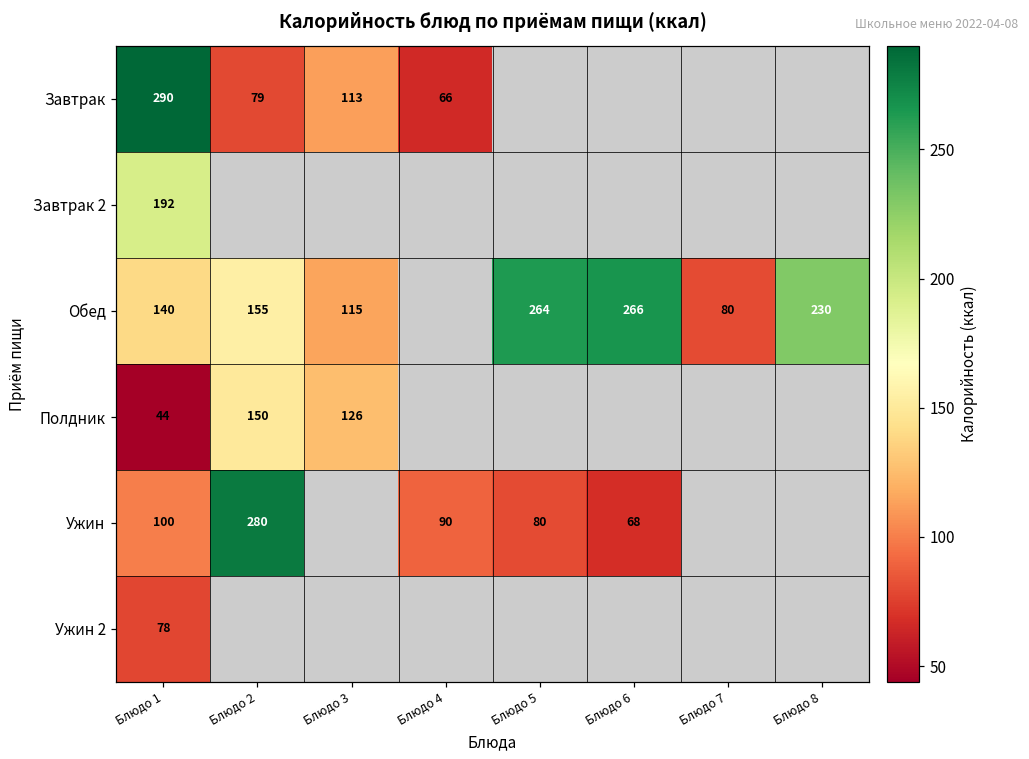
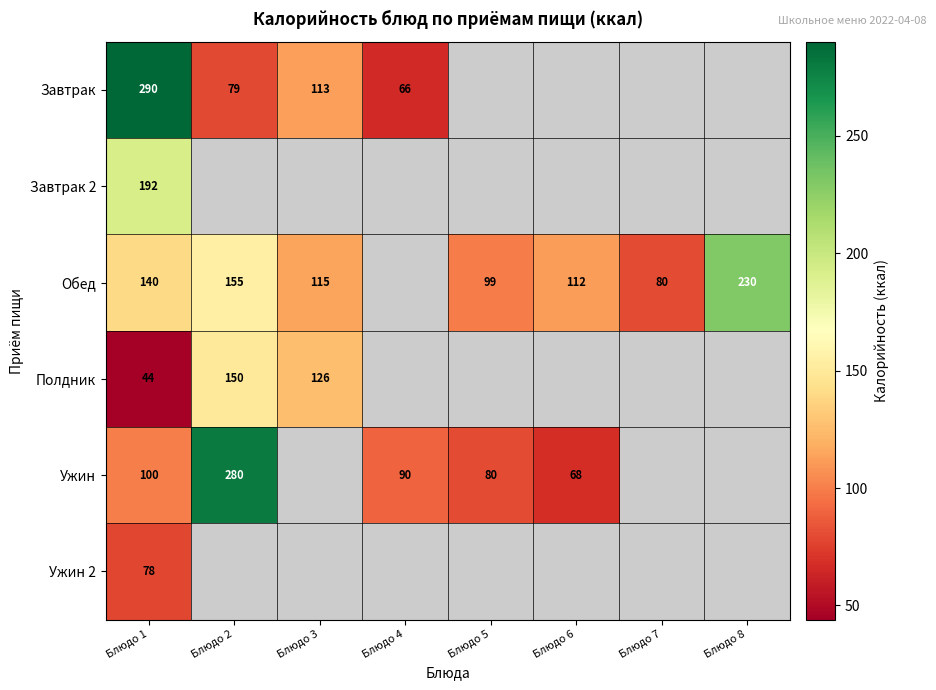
Обед, Блюдо 5: 264 -> 99
Обед, Блюдо 6: 266 -> 112
